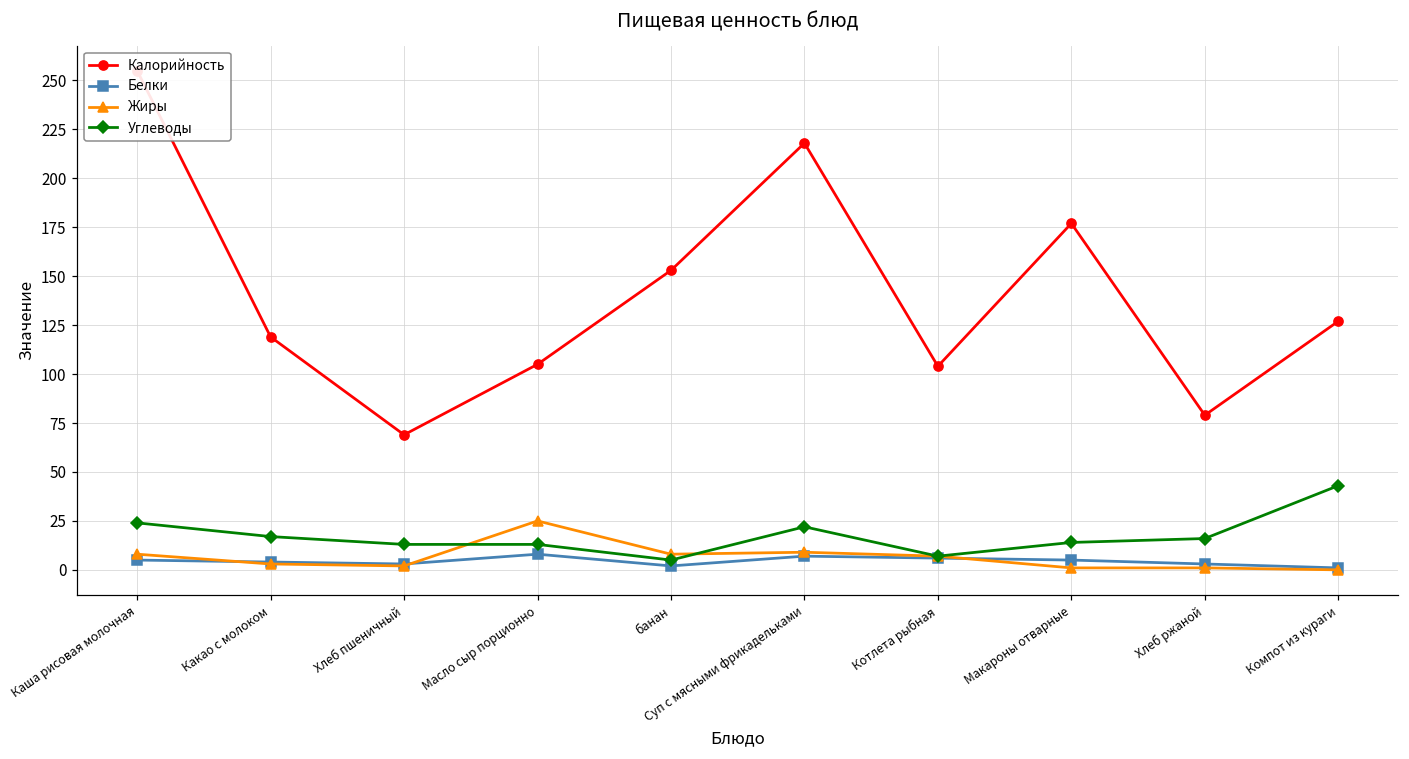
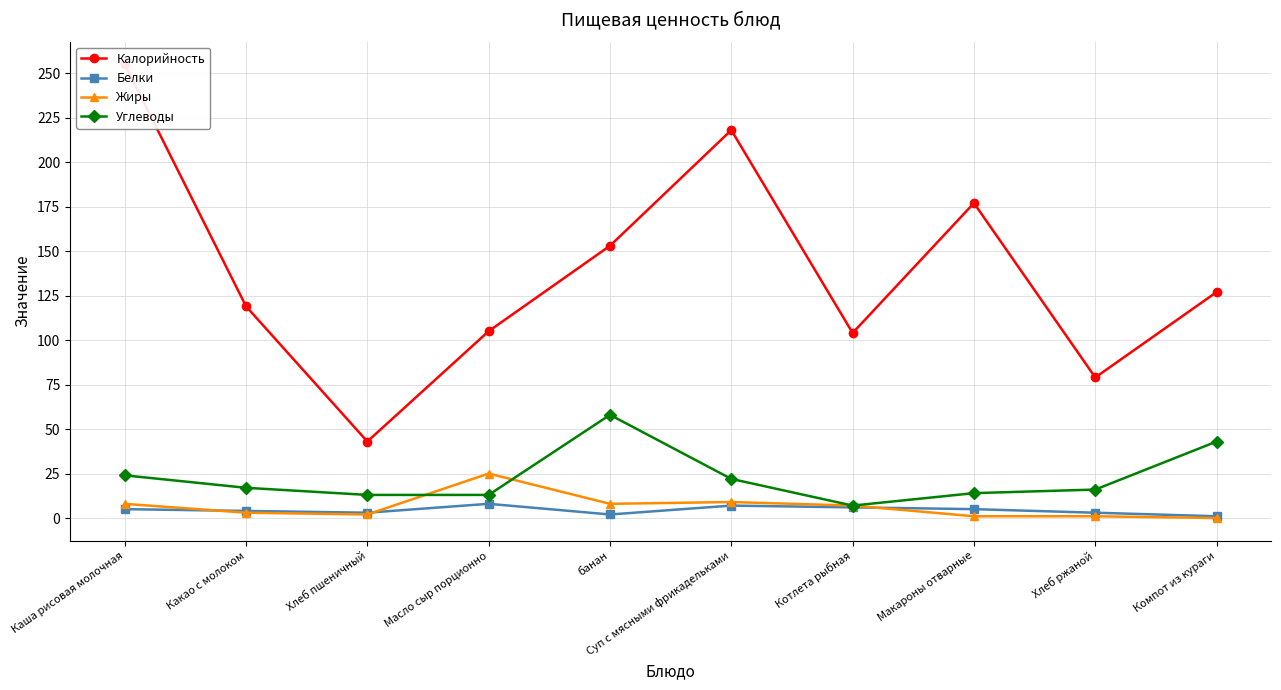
Калорийность, Хлеб пшеничный: 69 -> 43
Углеводы, банан: 5 -> 58
